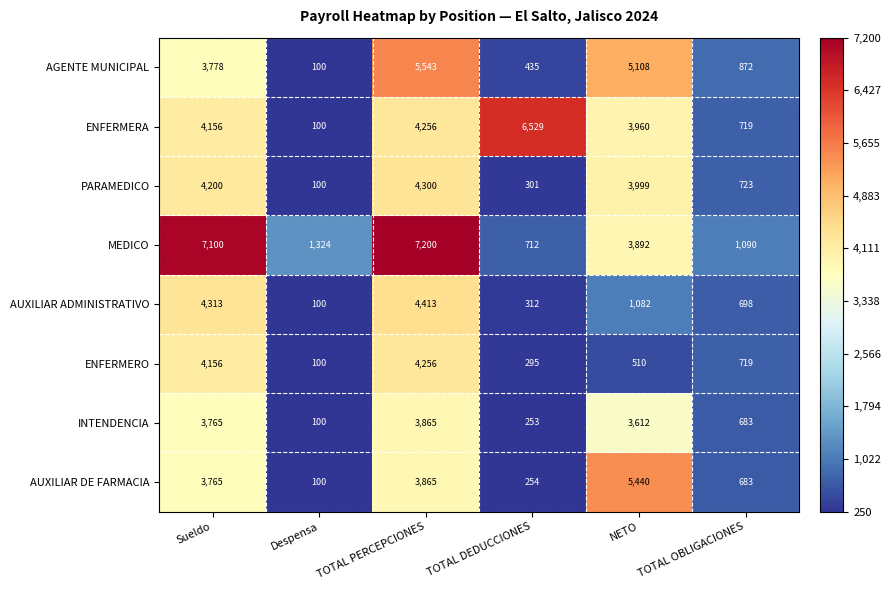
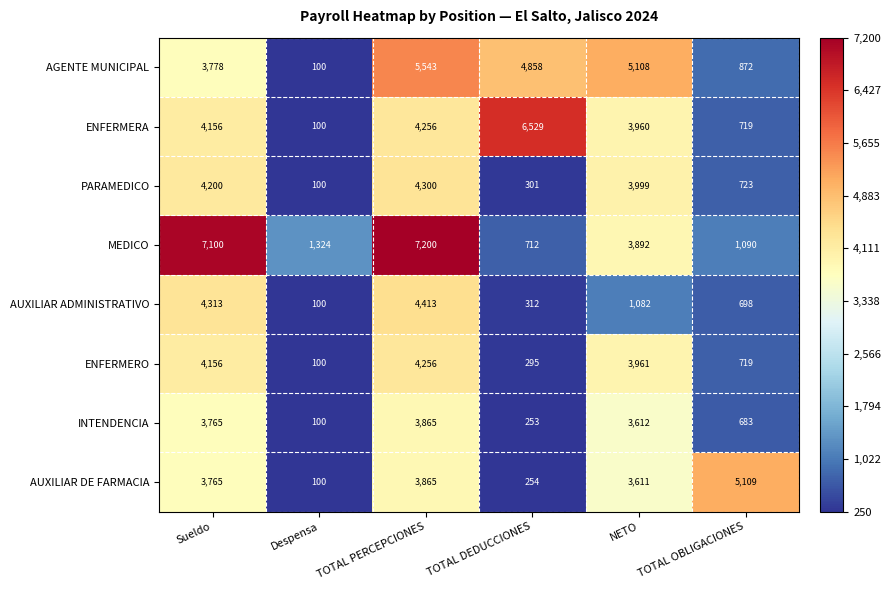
AGENTE MUNICIPAL, TOTAL DEDUCCIONES: 435 -> 4,858
ENFERMERO, NETO: 510 -> 3,961
AUXILIAR DE FARMACIA, NETO: 5,440 -> 3,611
AUXILIAR DE FARMACIA, TOTAL OBLIGACIONES: 683 -> 5,109
